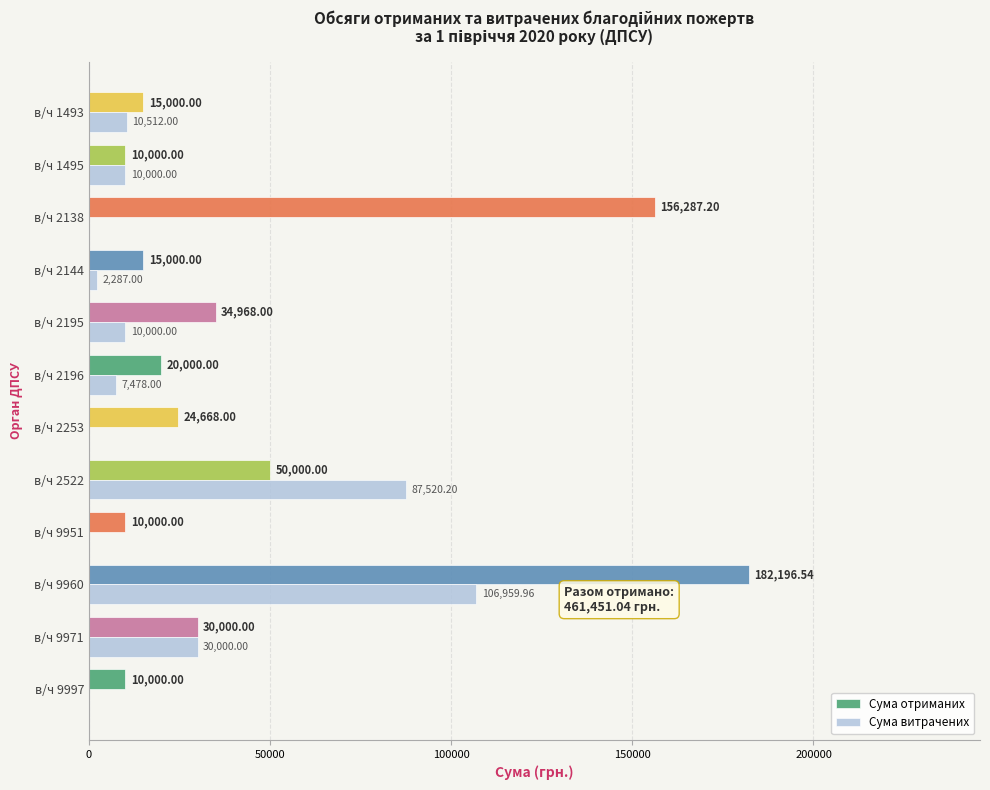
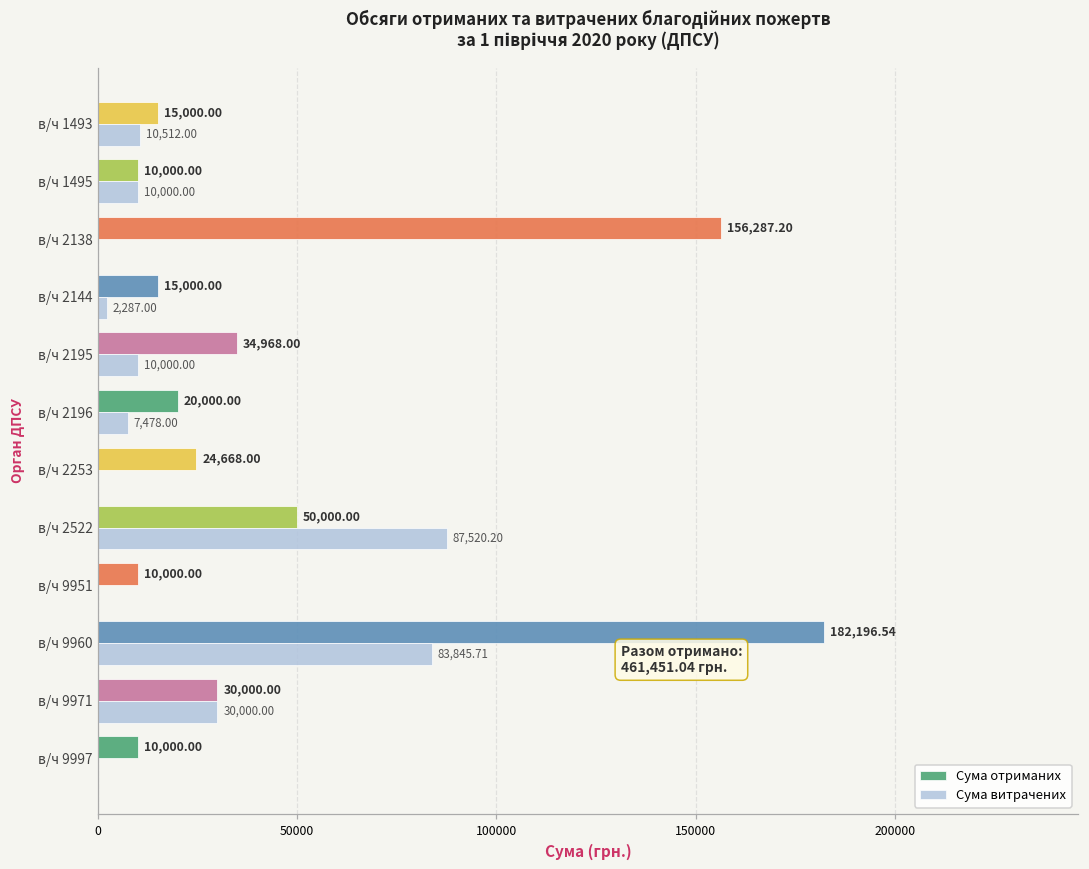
Сума витрачених, в/ч 9960: 106,959.96 -> 83,845.71
